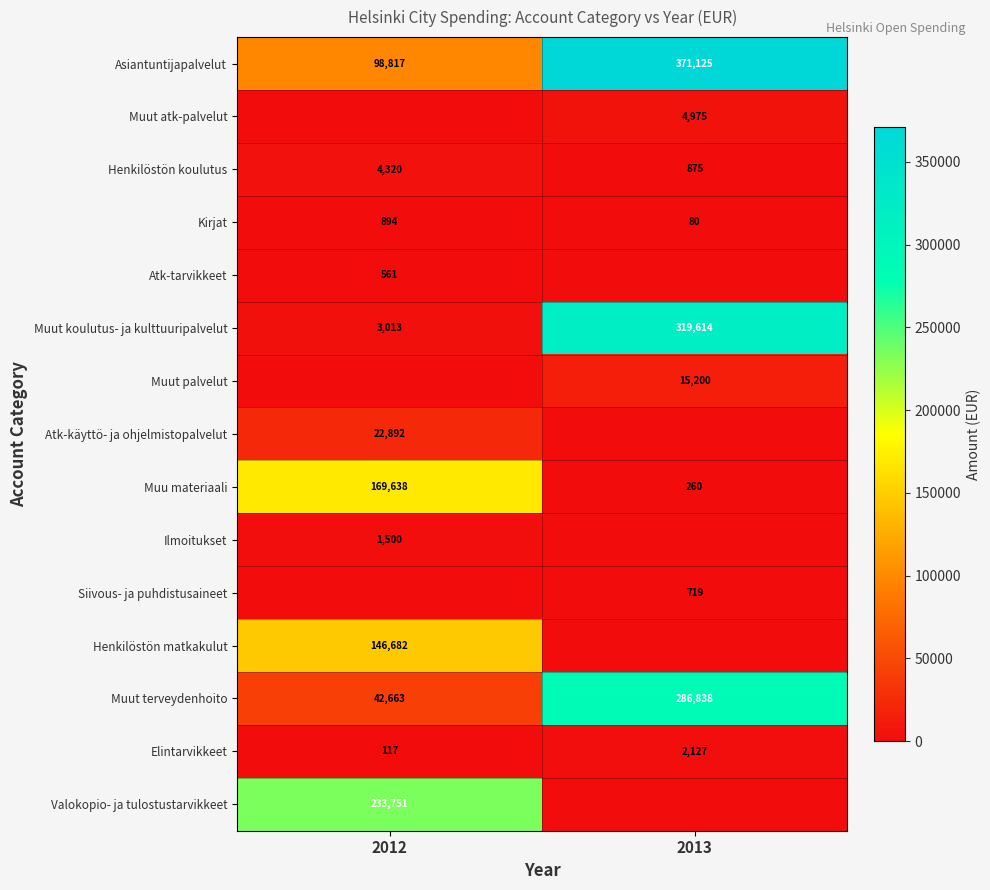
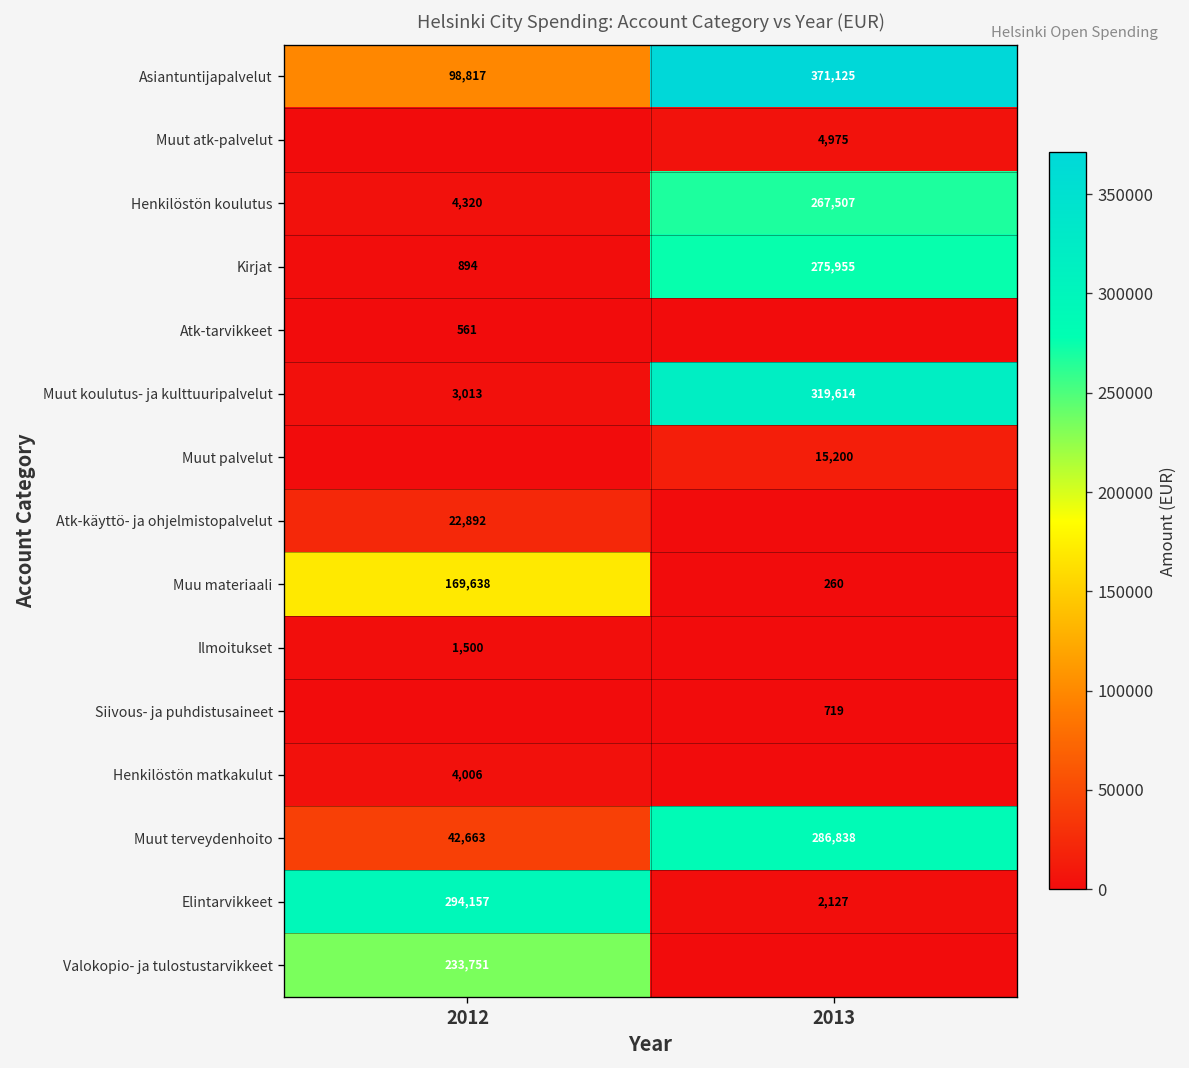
Henkilöstön koulutus, 2013: 875 -> 267,507
Kirjat, 2013: 80 -> 275,955
Henkilöstön matkakulut, 2012: 146,682 -> 4,006
Elintarvikkeet, 2012: 117 -> 294,157
